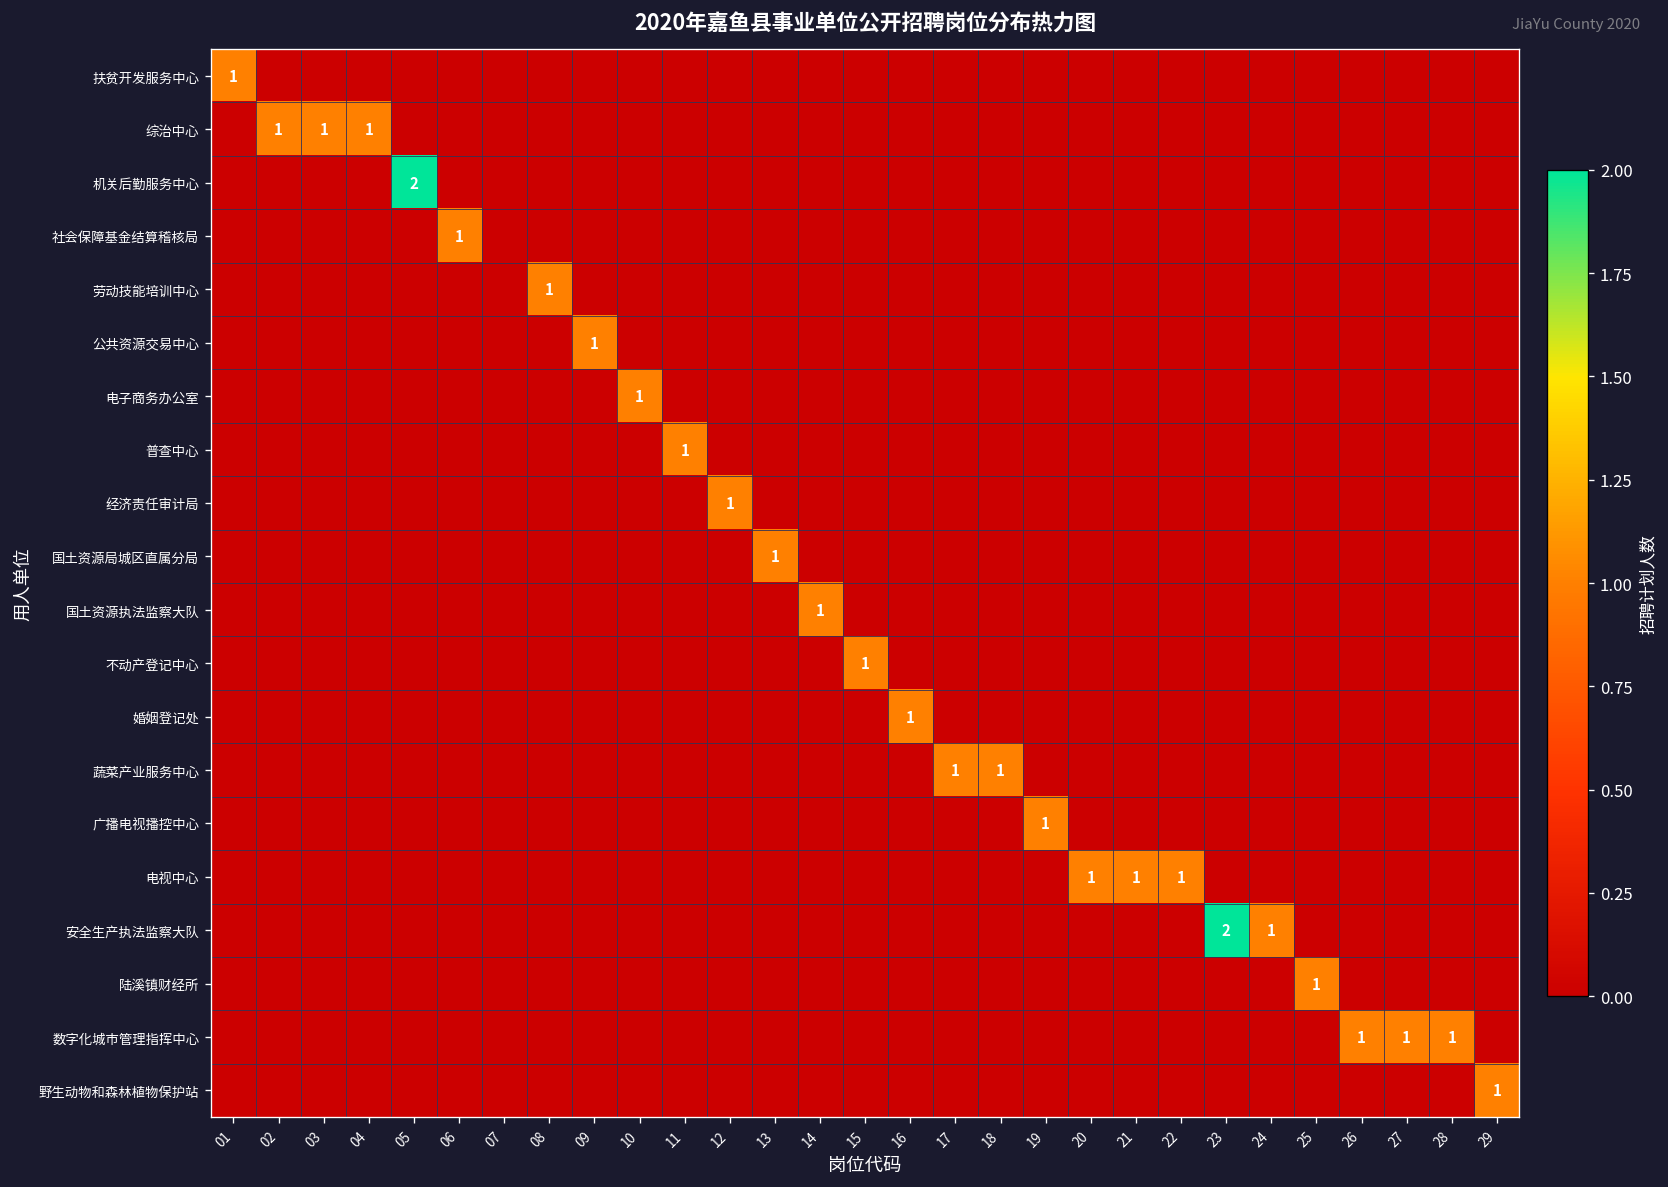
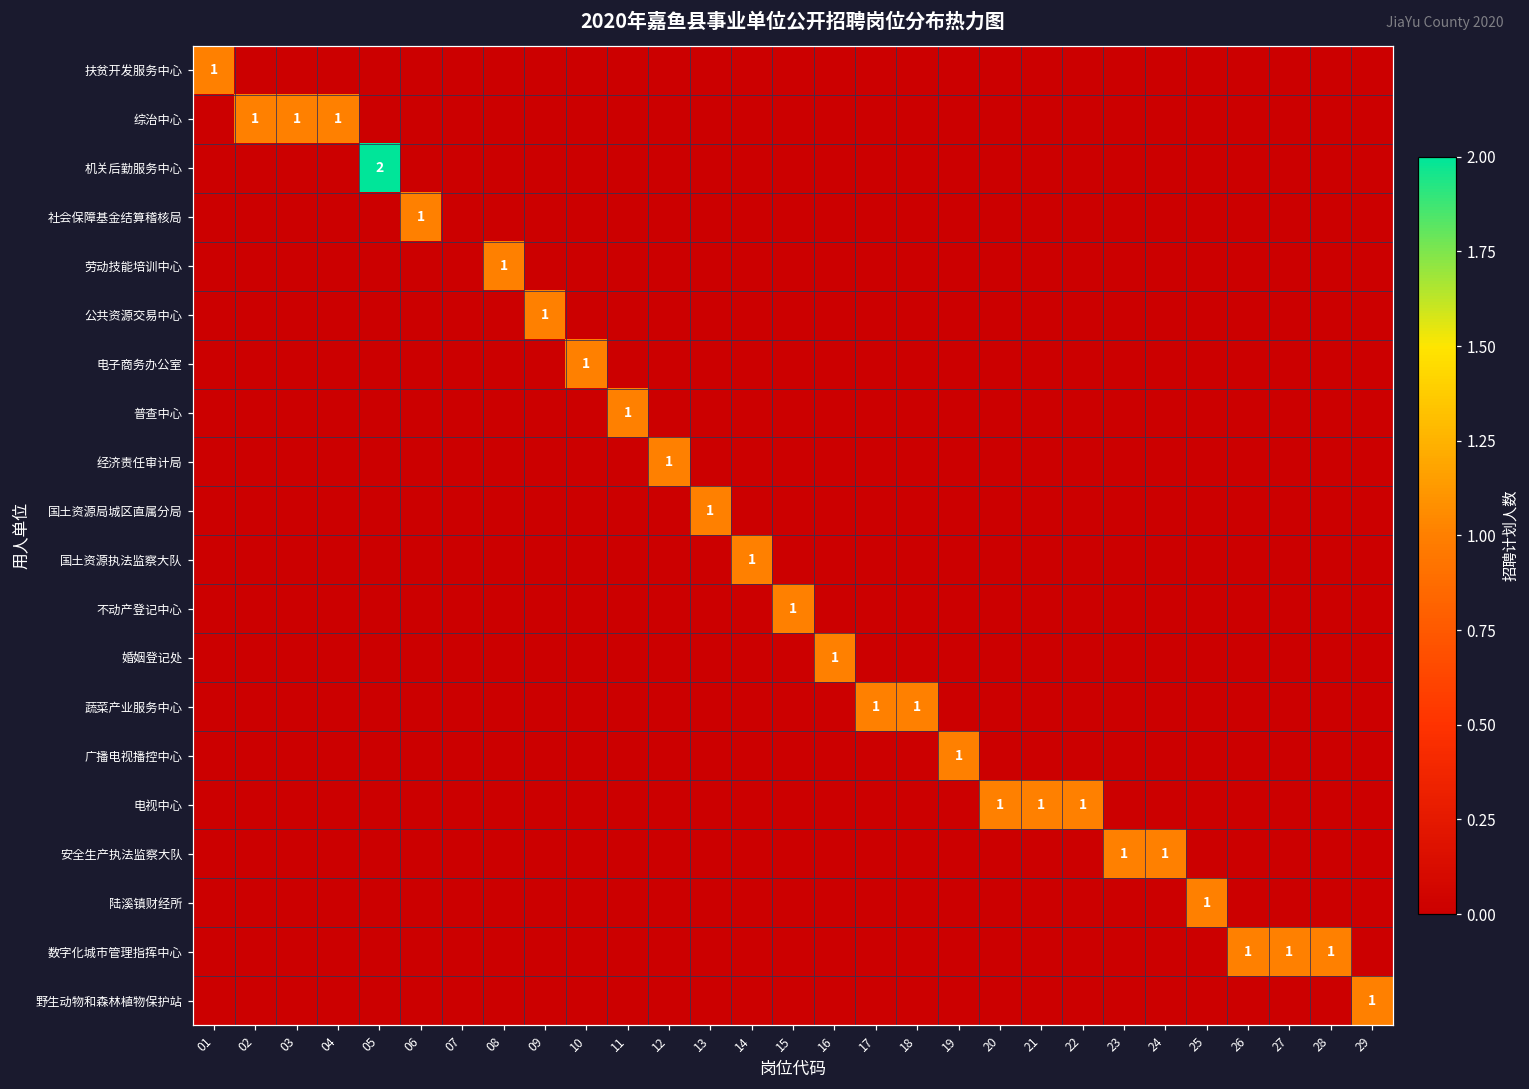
安全生产执法监察大队, 23: 2 -> 1
